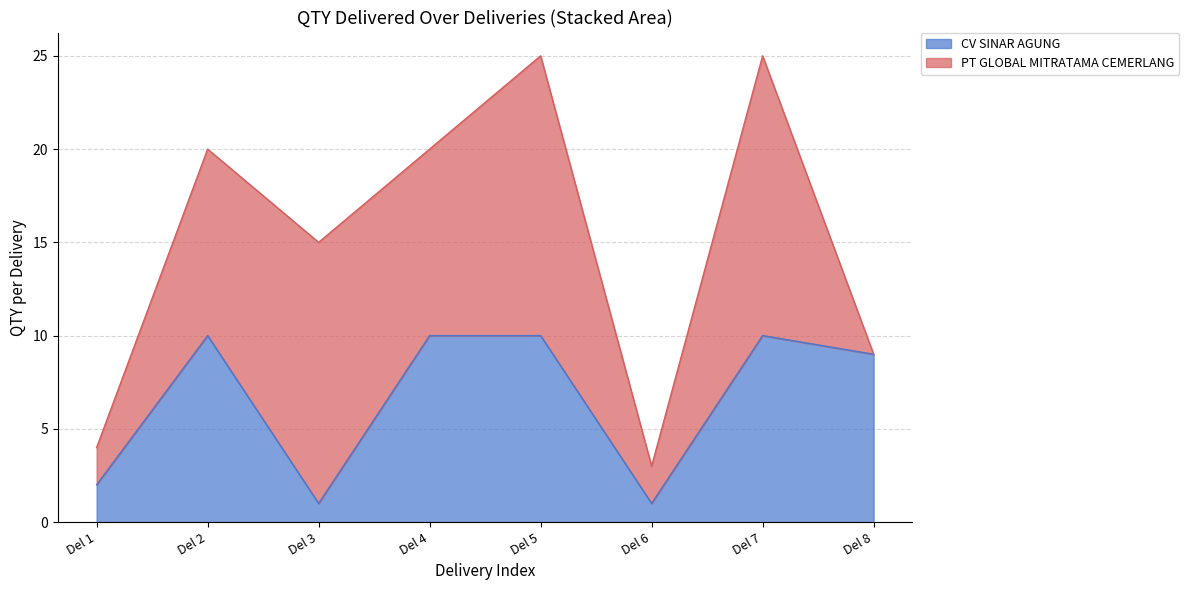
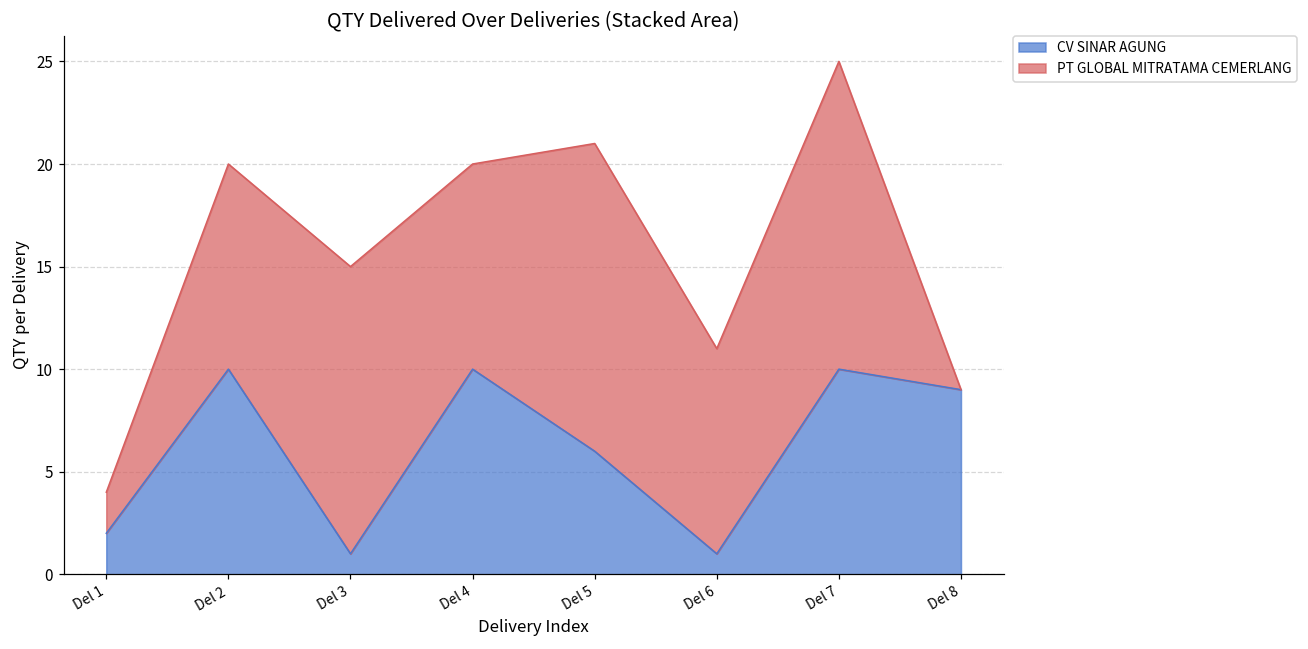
CV SINAR AGUNG, Del 5: 10 -> 6
PT GLOBAL MITRATAMA CEMERLANG, Del 6: 2 -> 10
